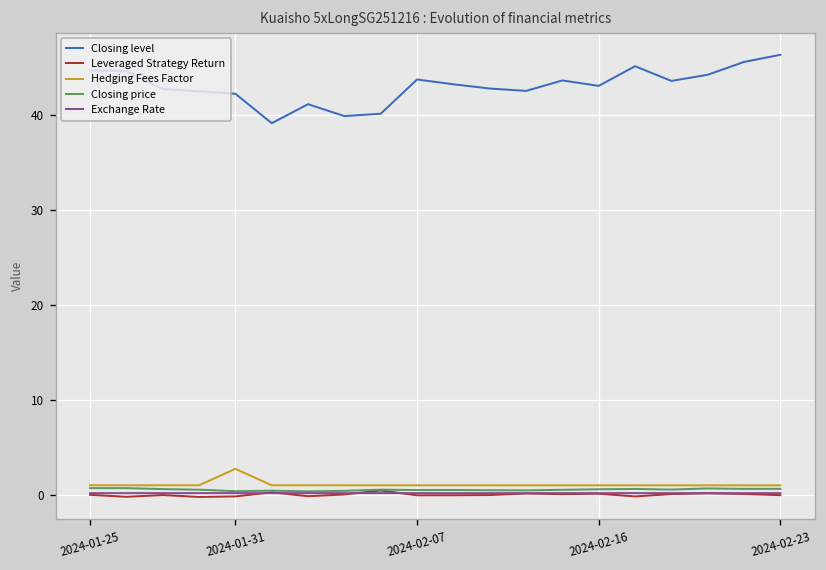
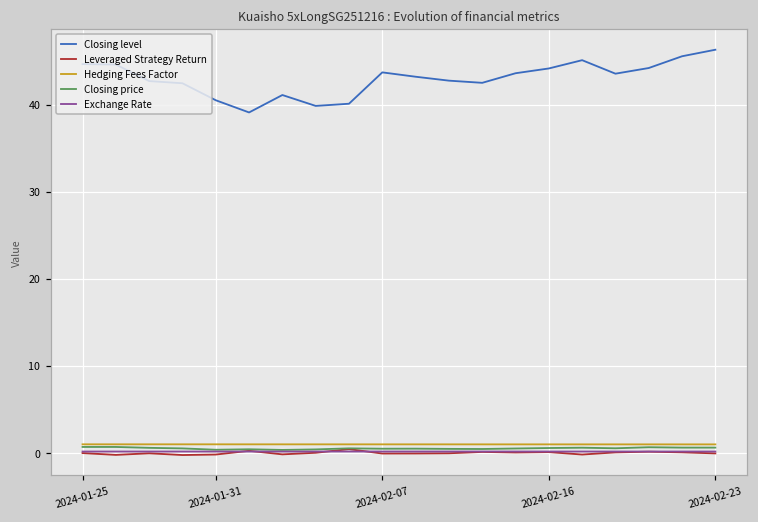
Closing level, 2024-01-31: 42 -> 41
Hedging Fees Factor, 2024-01-31: 3 -> 1
Closing level, 2024-02-16: 43 -> 44
